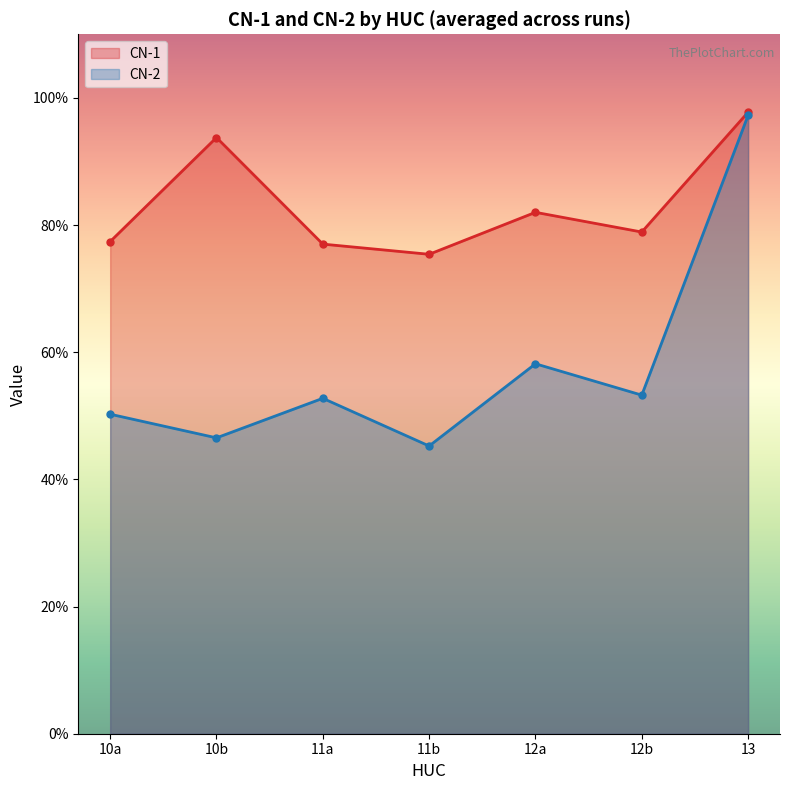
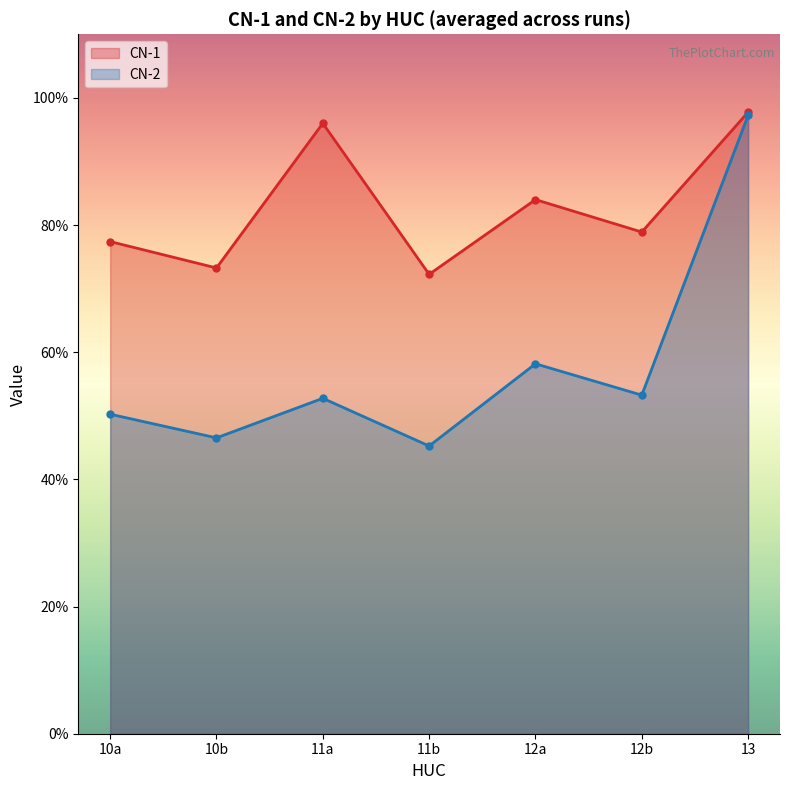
CN-1, 10b: 94% -> 73%
CN-1, 11a: 77% -> 96%
CN-1, 11b: 75% -> 72%
CN-1, 12a: 82% -> 84%
